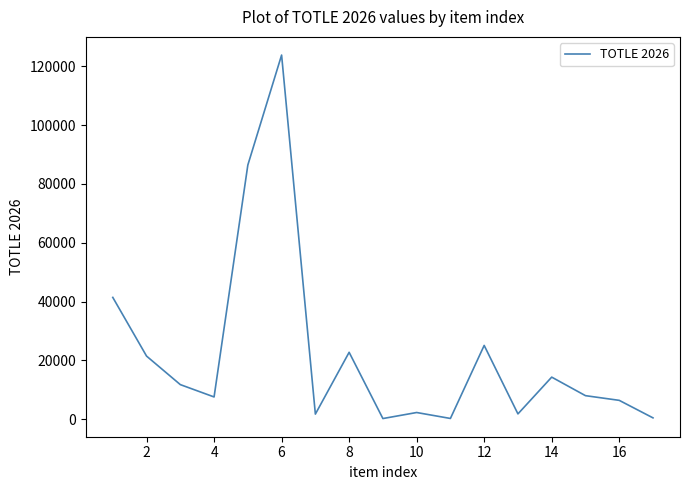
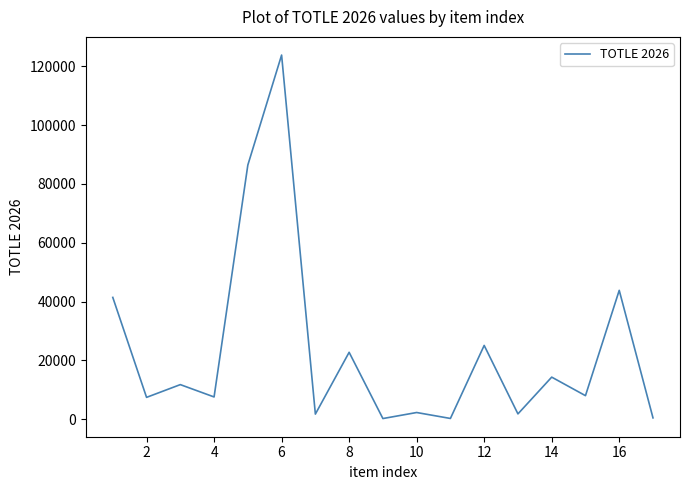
2: 21000 -> 7000
16: 6000 -> 44000
